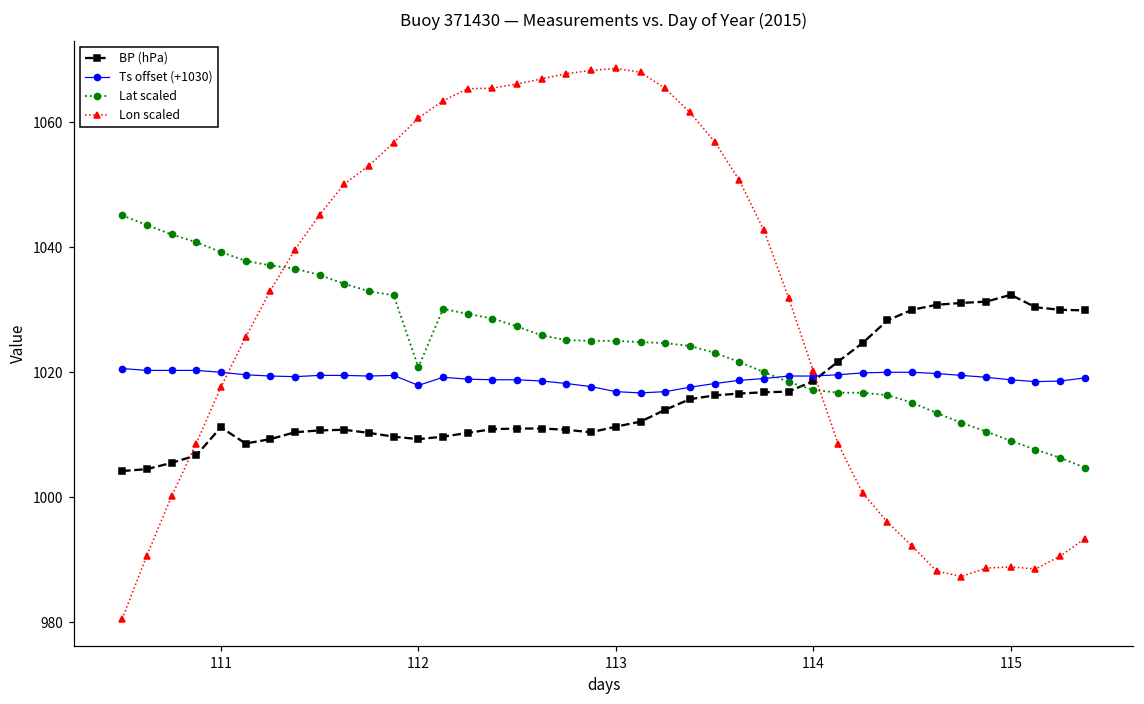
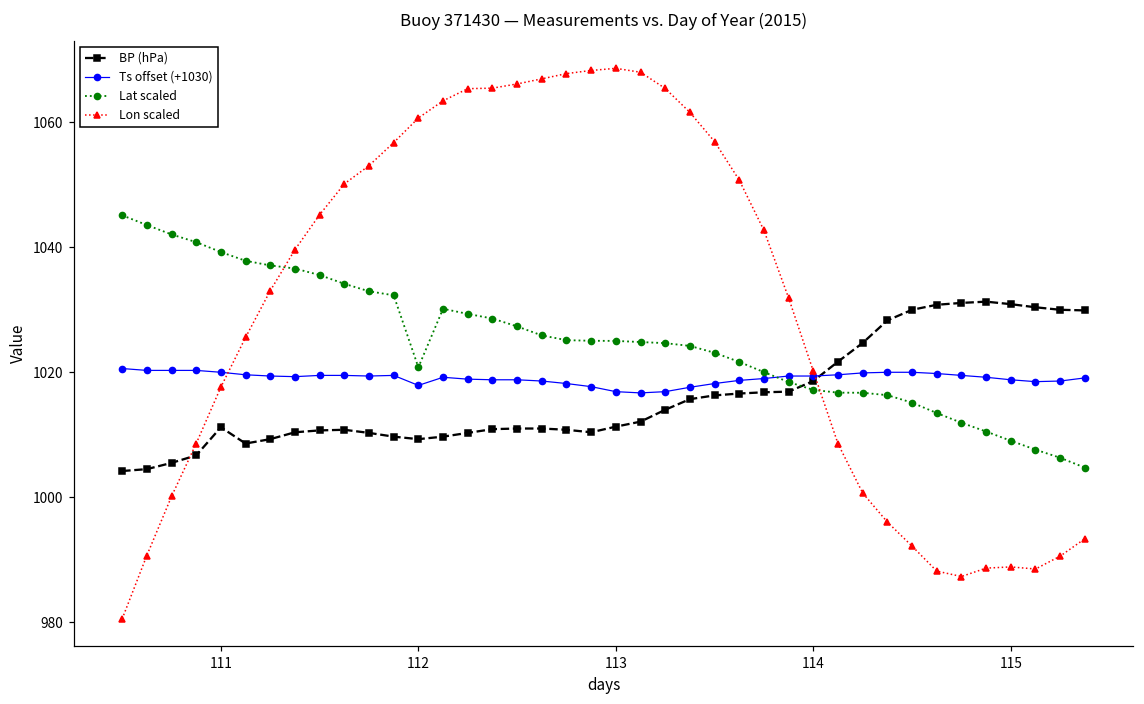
BP (hPa), 115: 1032 -> 1031
